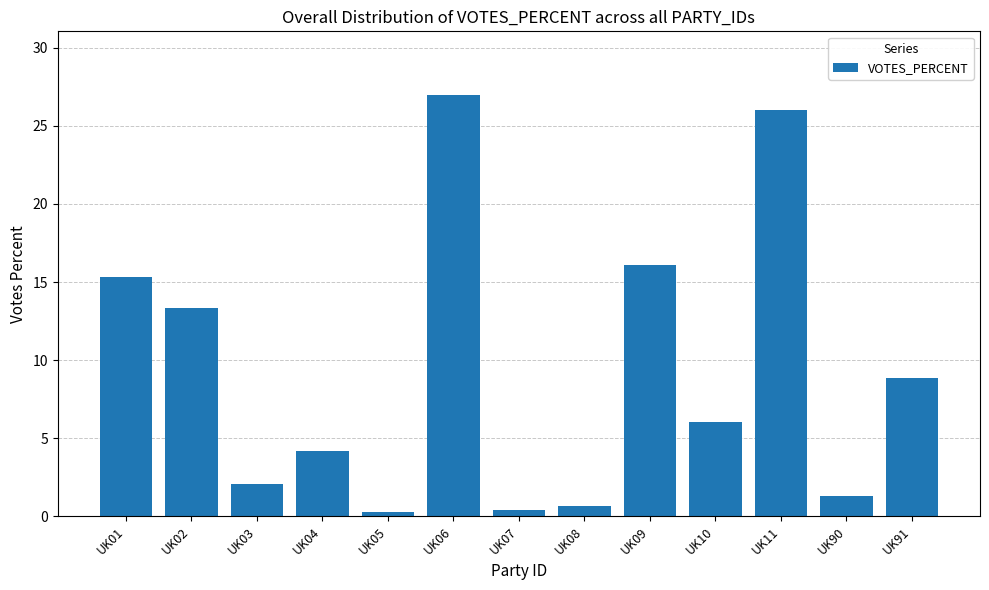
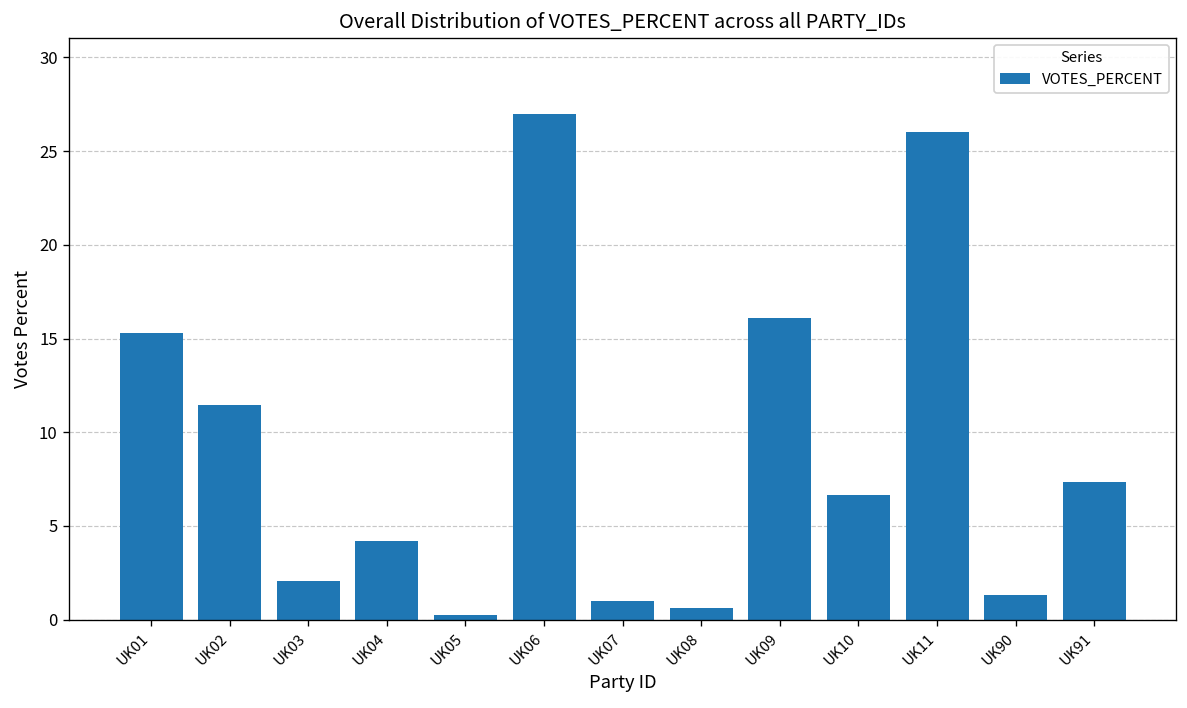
UK02: 13.4 -> 11.5
UK07: 0.4 -> 1.0
UK10: 6.0 -> 6.7
UK91: 8.9 -> 7.3
